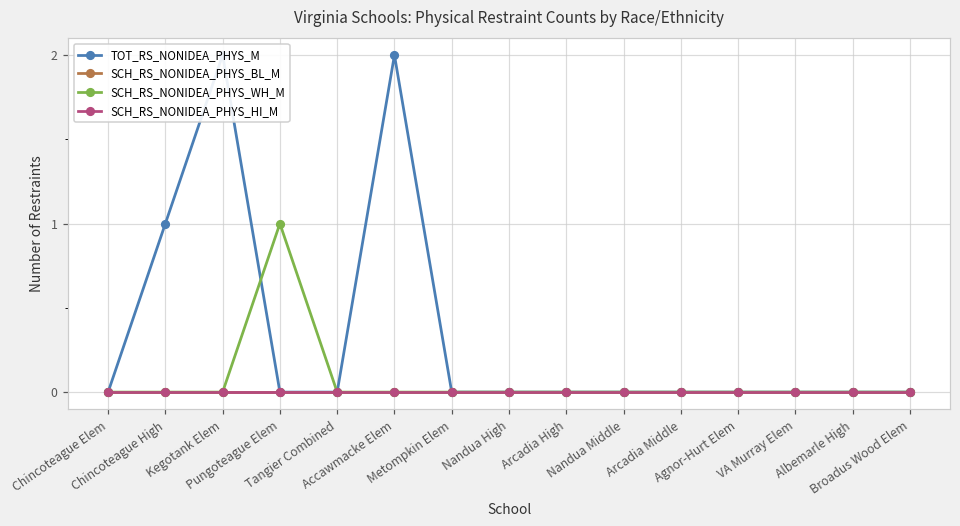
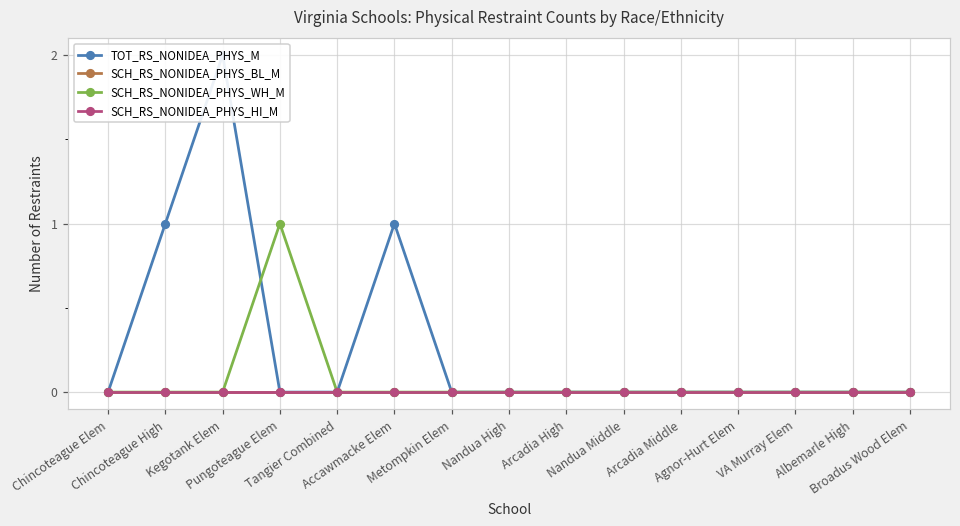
TOT_RS_NONIDEA_PHYS_M, Accawmacke Elem: 2 -> 1
